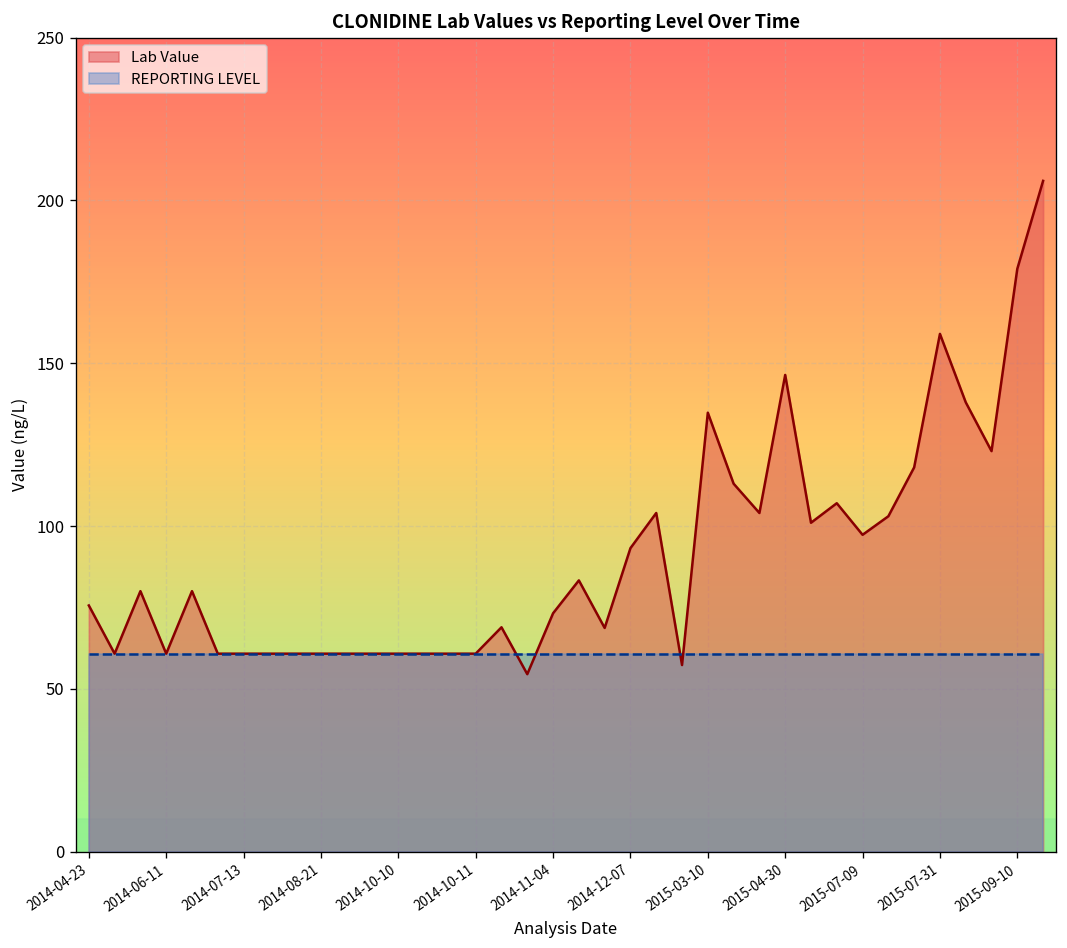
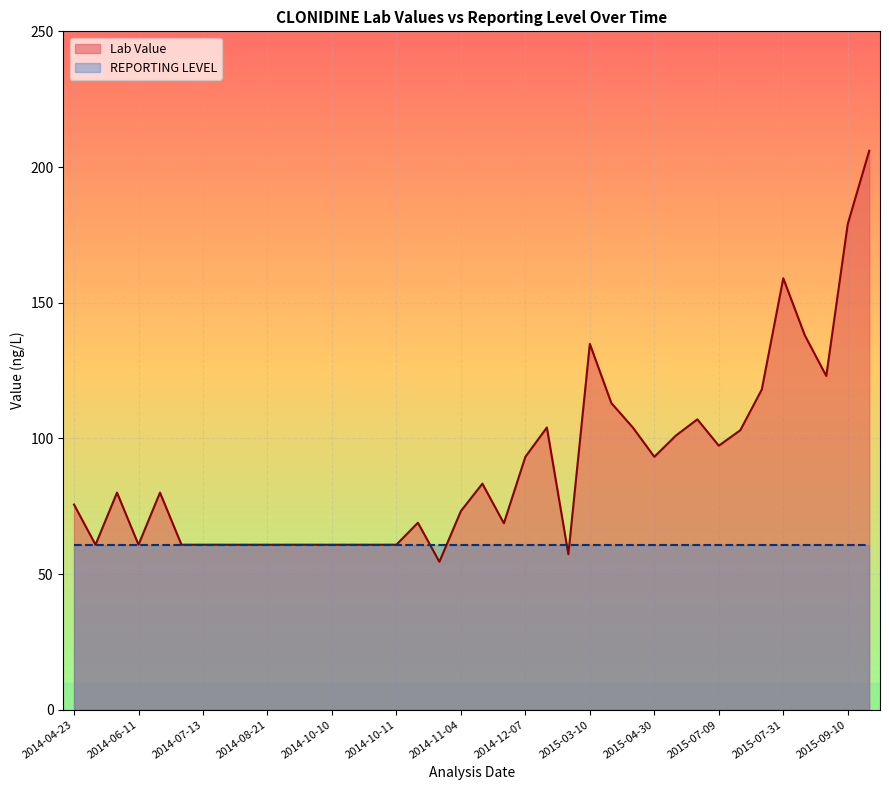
Lab Value, 2015-04-30: 146 -> 93
